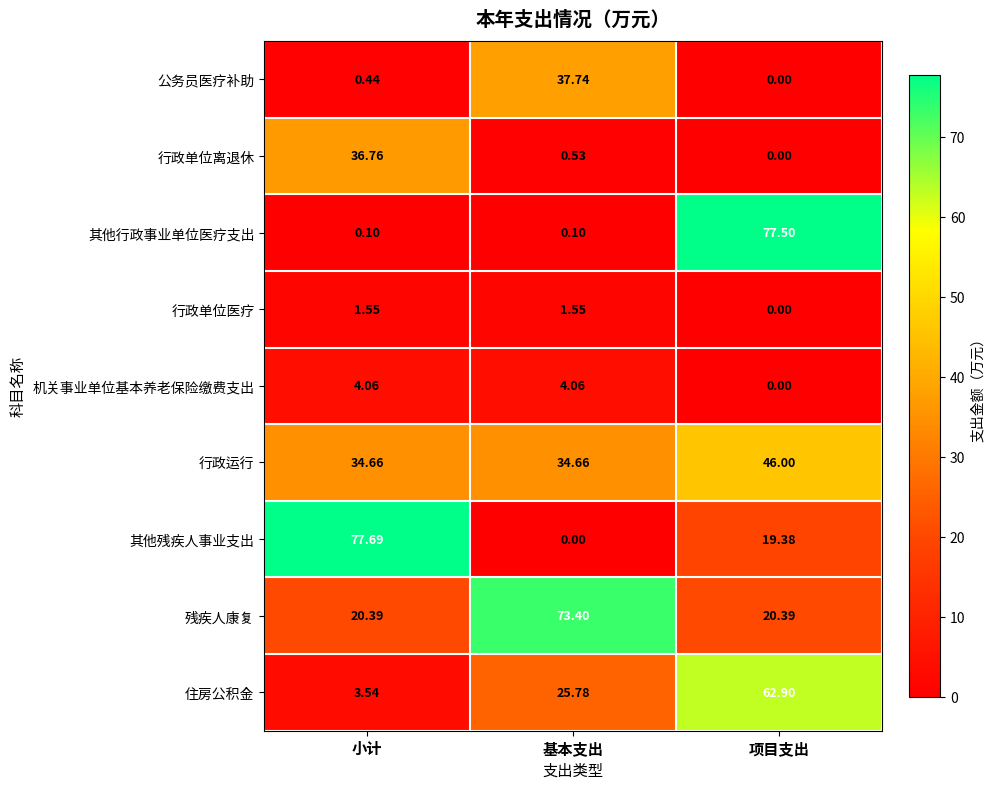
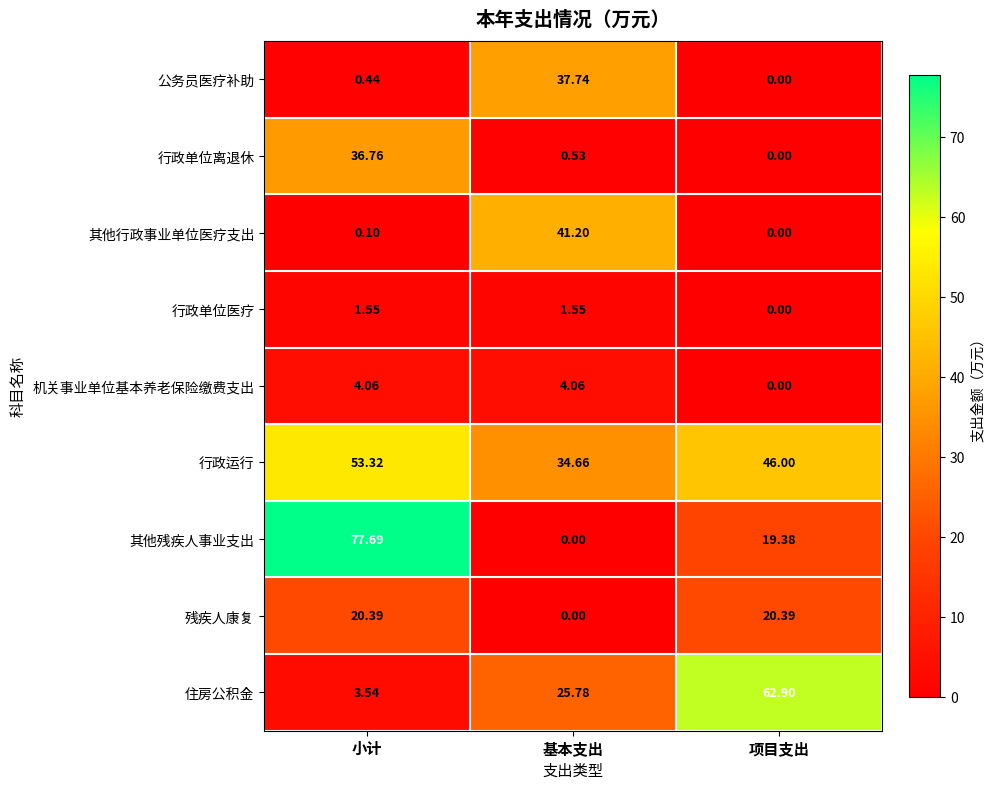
其他行政事业单位医疗支出, 基本支出: 0.10 -> 41.20
其他行政事业单位医疗支出, 项目支出: 77.50 -> 0.00
行政运行, 小计: 34.66 -> 53.32
残疾人康复, 基本支出: 73.40 -> 0.00
